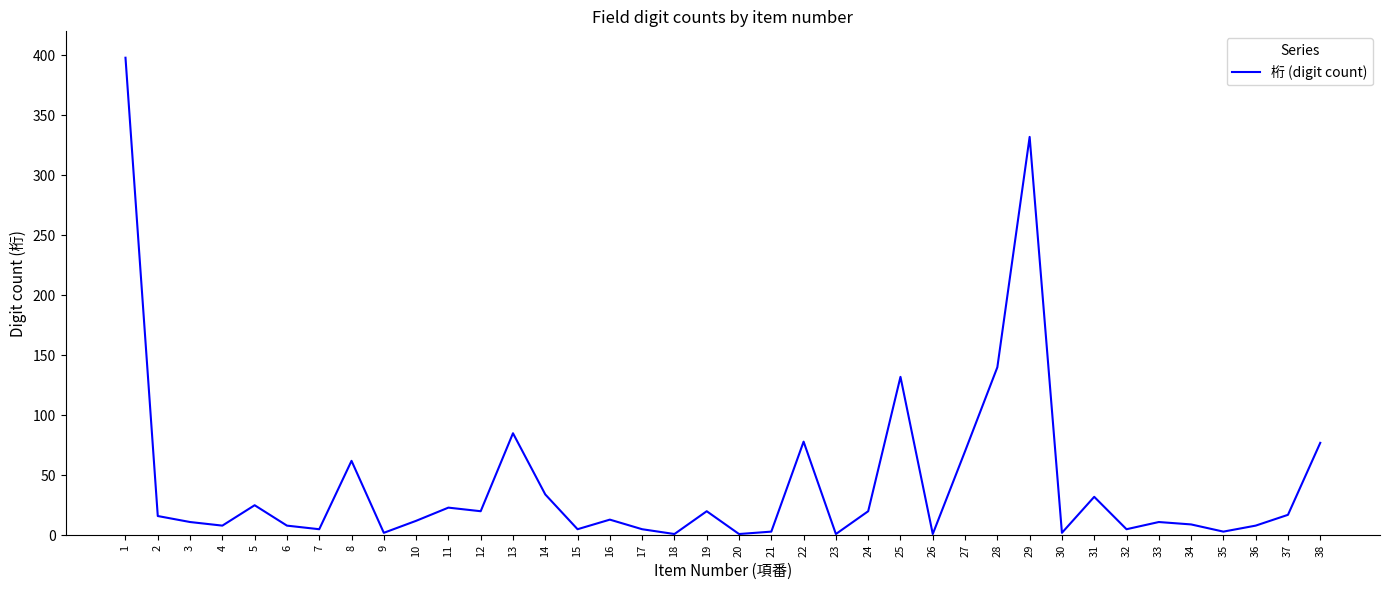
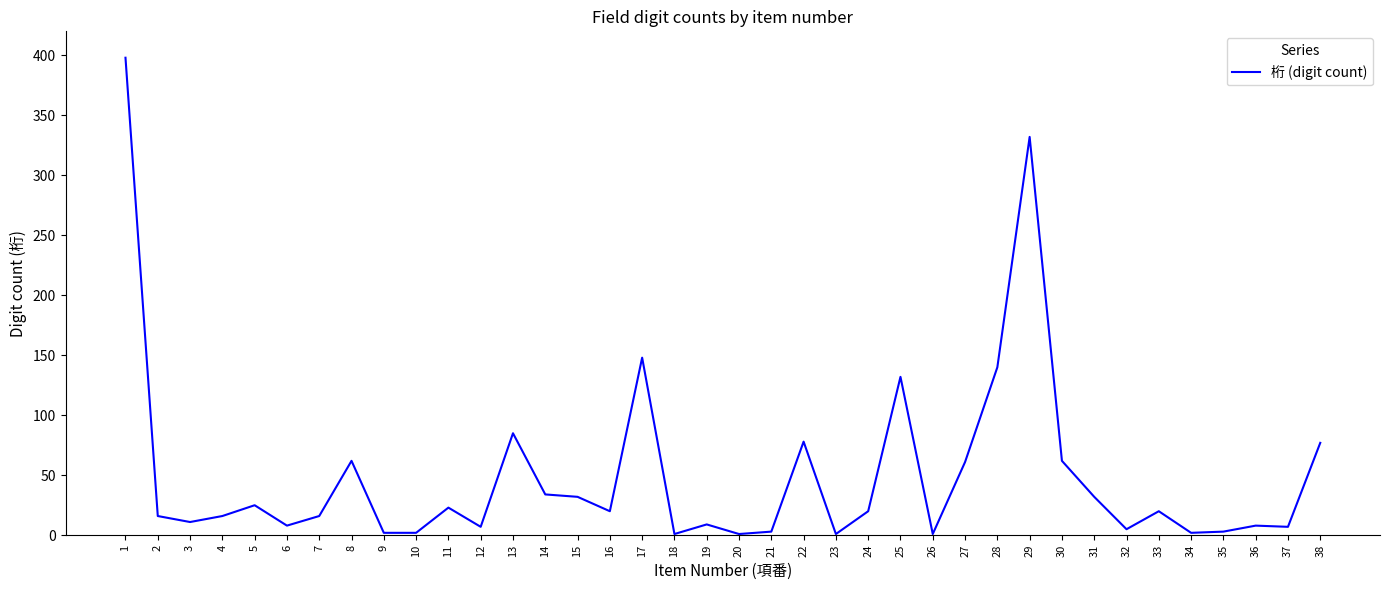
4: 8 -> 16
7: 5 -> 16
10: 12 -> 2
12: 20 -> 7
15: 5 -> 32
16: 13 -> 20
17: 5 -> 148
19: 20 -> 9
27: 70 -> 61
30: 2 -> 62
33: 11 -> 20
34: 9 -> 2
37: 17 -> 7
